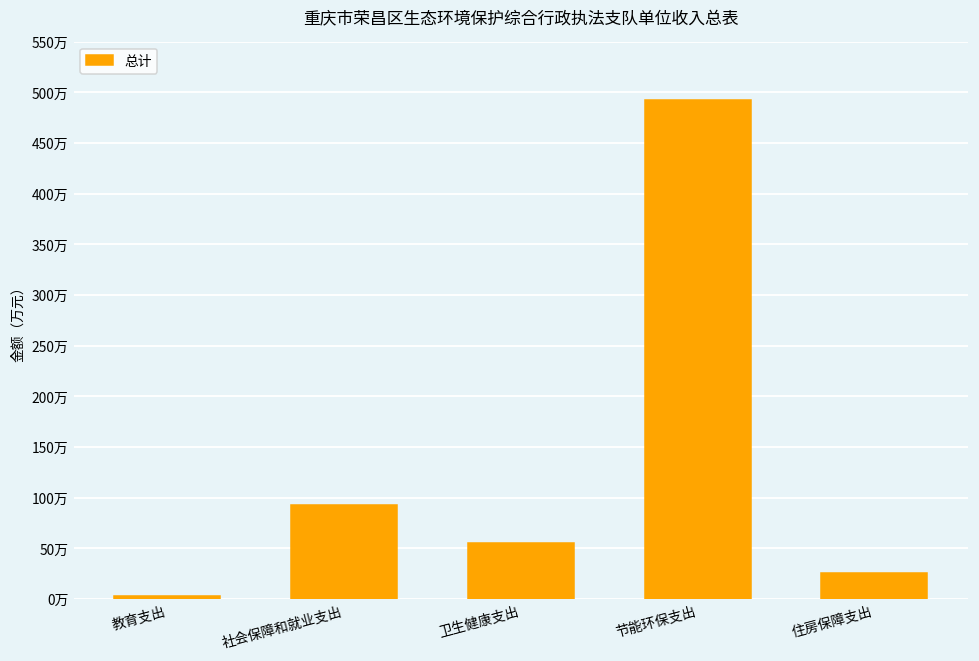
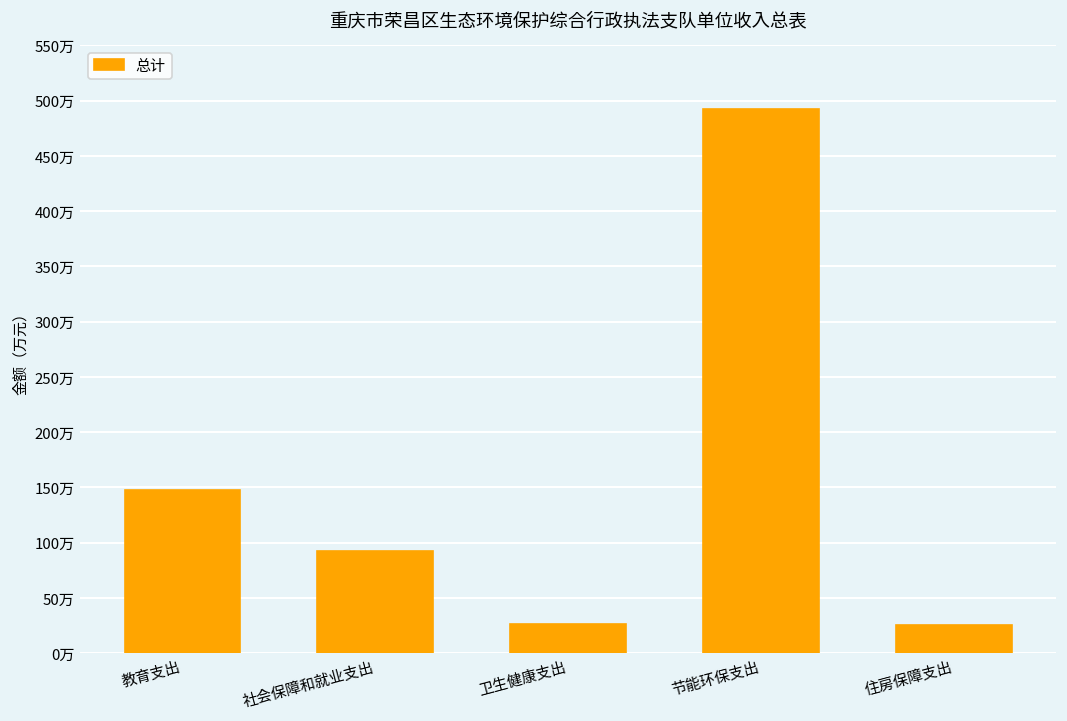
教育支出: 0万 -> 150万
卫生健康支出: 50万 -> 30万
